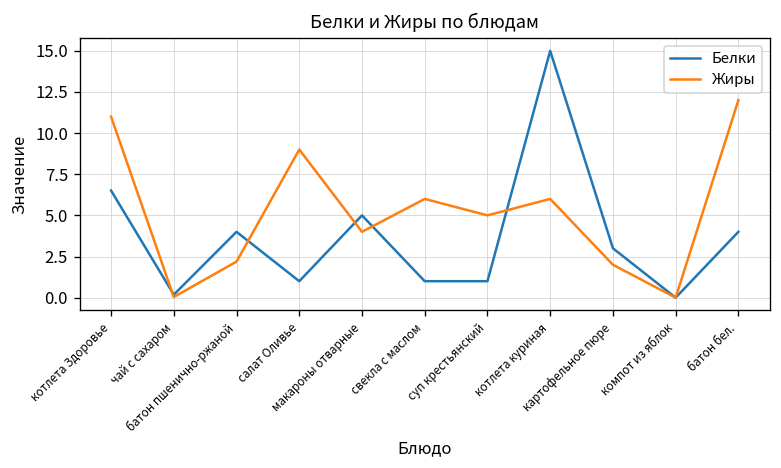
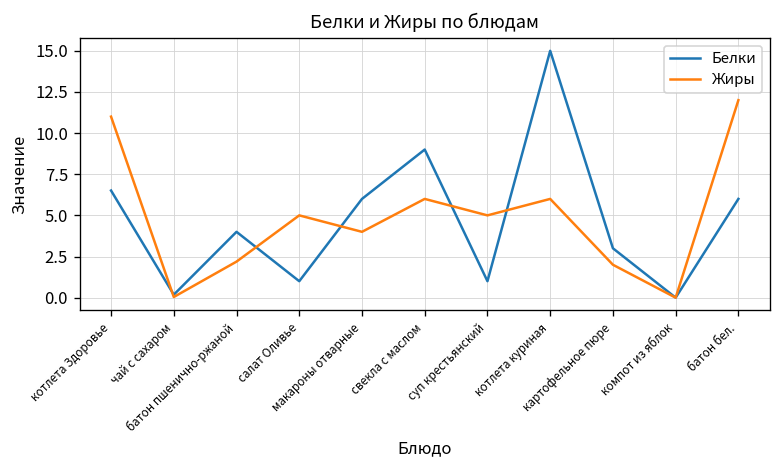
Жиры, салат Оливье: 9 -> 5
Белки, макароны отварные: 5 -> 6
Белки, свекла с маслом: 1 -> 9
Белки, батон бел.: 4 -> 6
